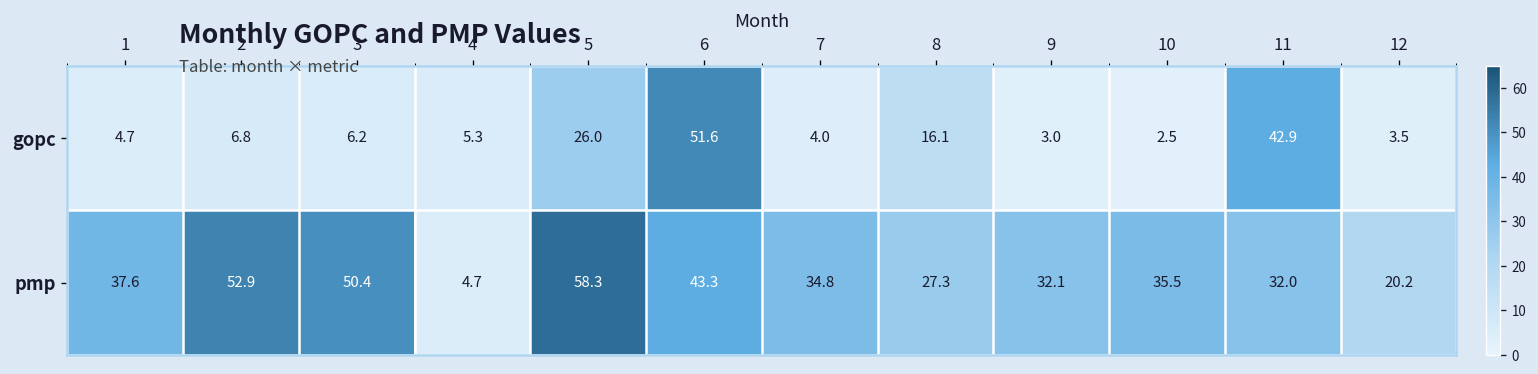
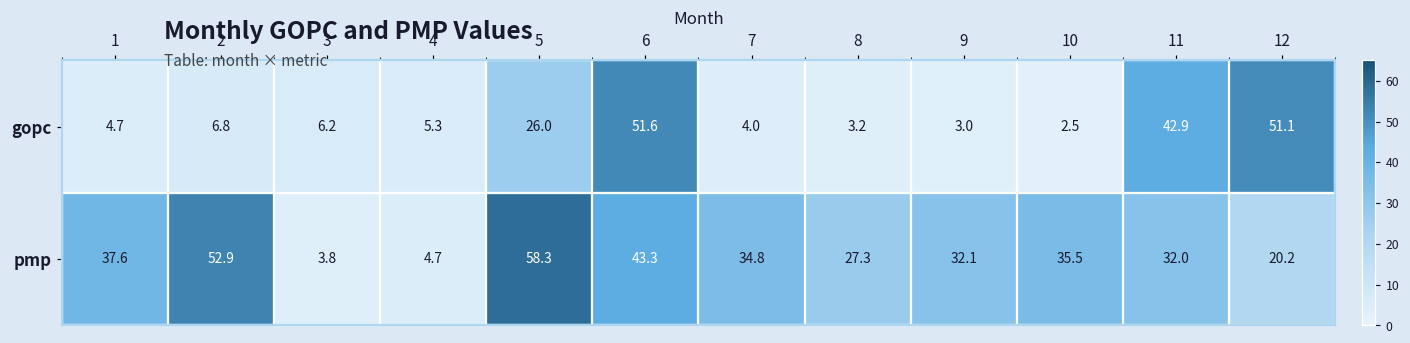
gopc, 8: 16.1 -> 3.2
gopc, 12: 3.5 -> 51.1
pmp, 3: 50.4 -> 3.8
